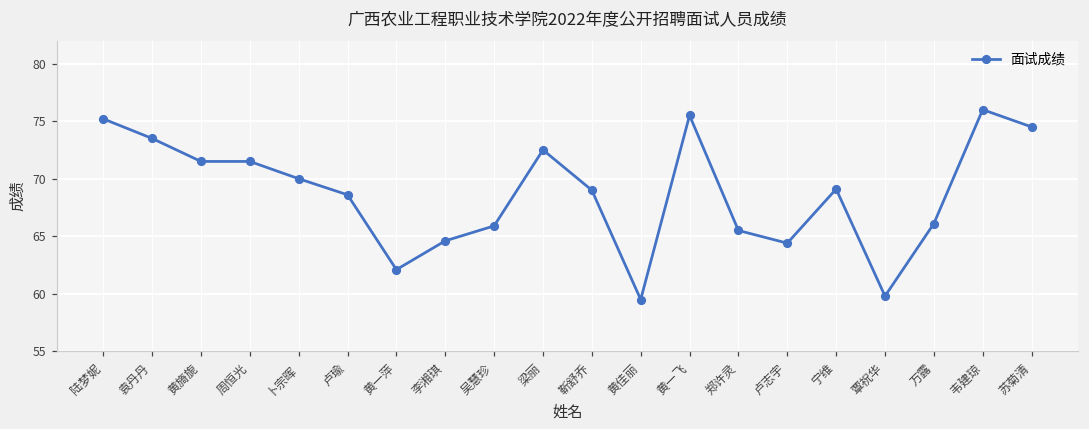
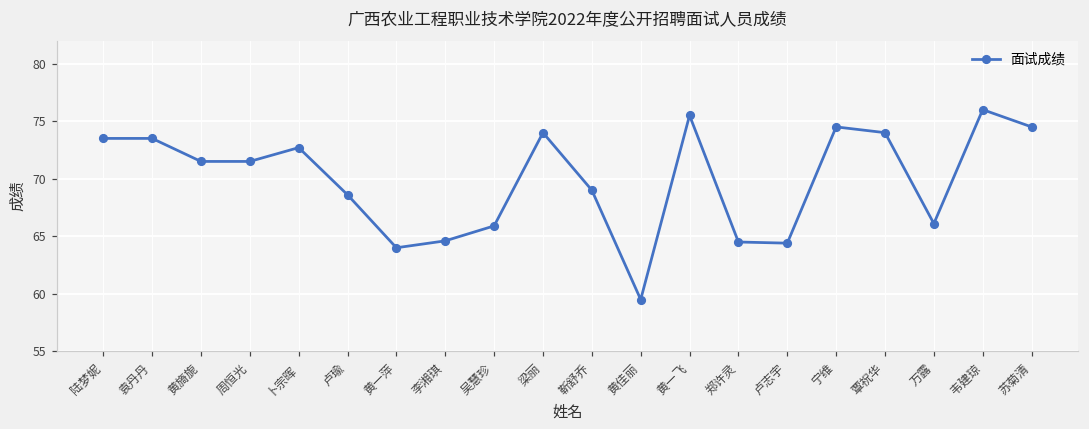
陆梦妮: 75.2 -> 73.5
卜宗晖: 70.0 -> 72.7
黄一萍: 62.1 -> 64.0
梁丽: 72.5 -> 74.0
郑许灵: 65.5 -> 64.5
宁维: 69.1 -> 74.5
覃祝华: 59.8 -> 74.0
